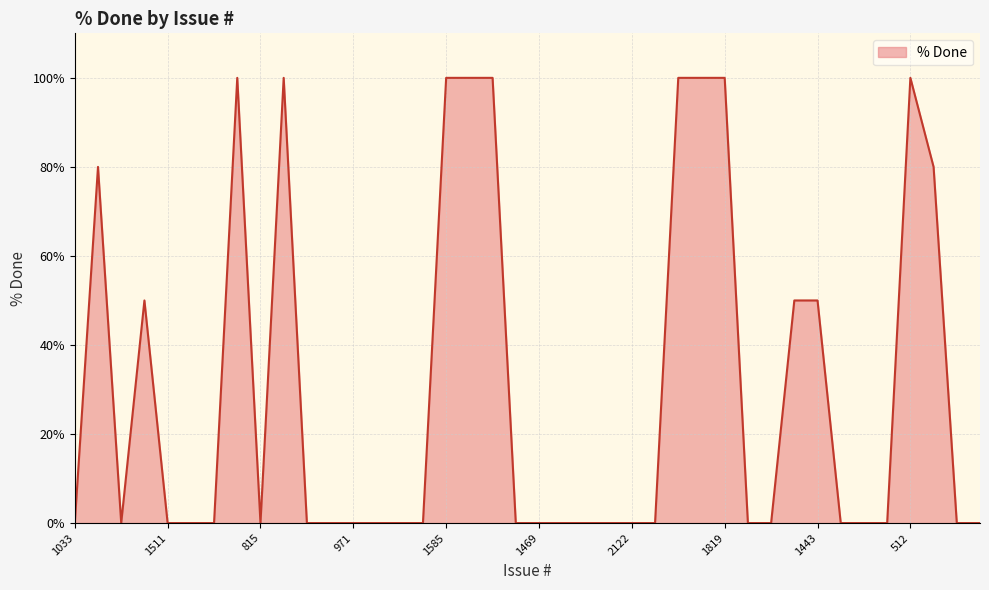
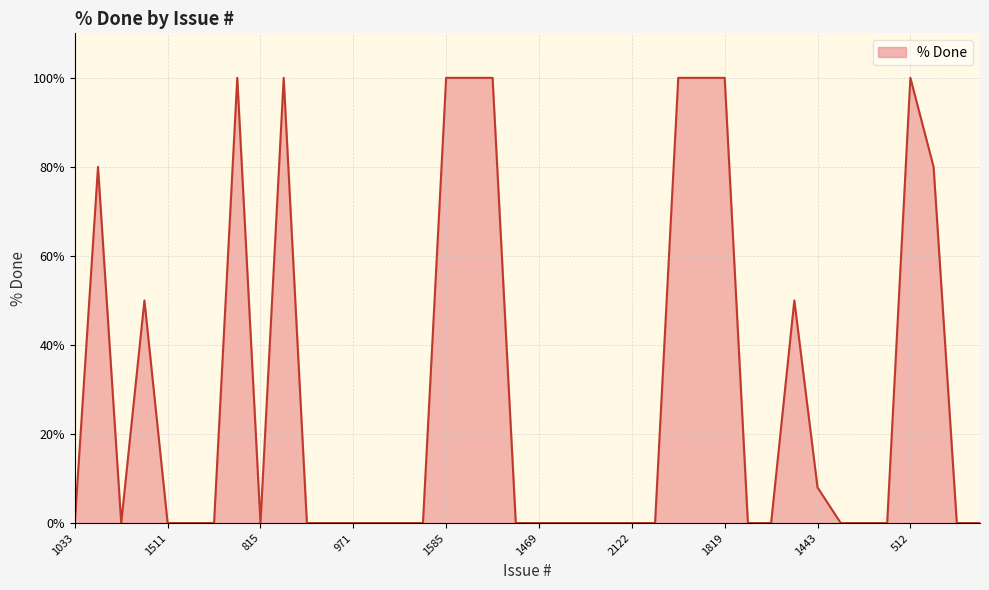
1443: 50% -> 8%
